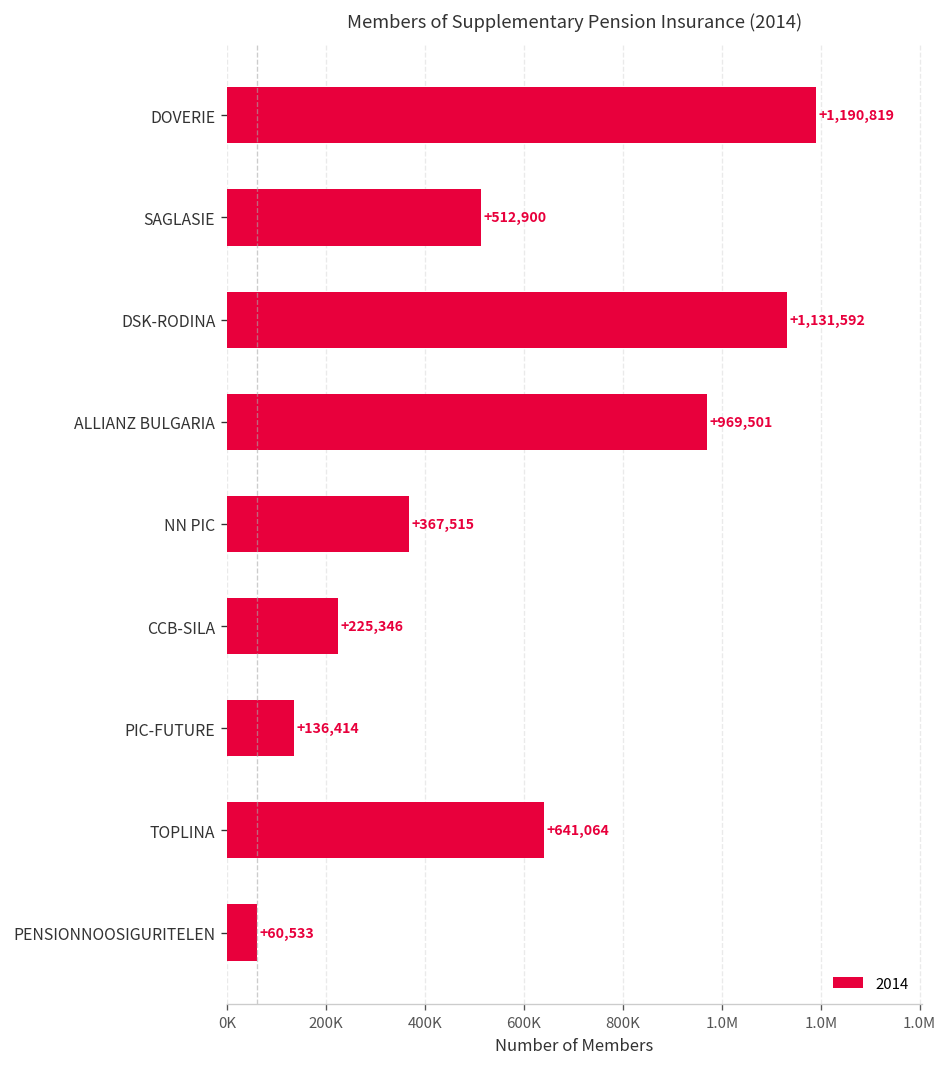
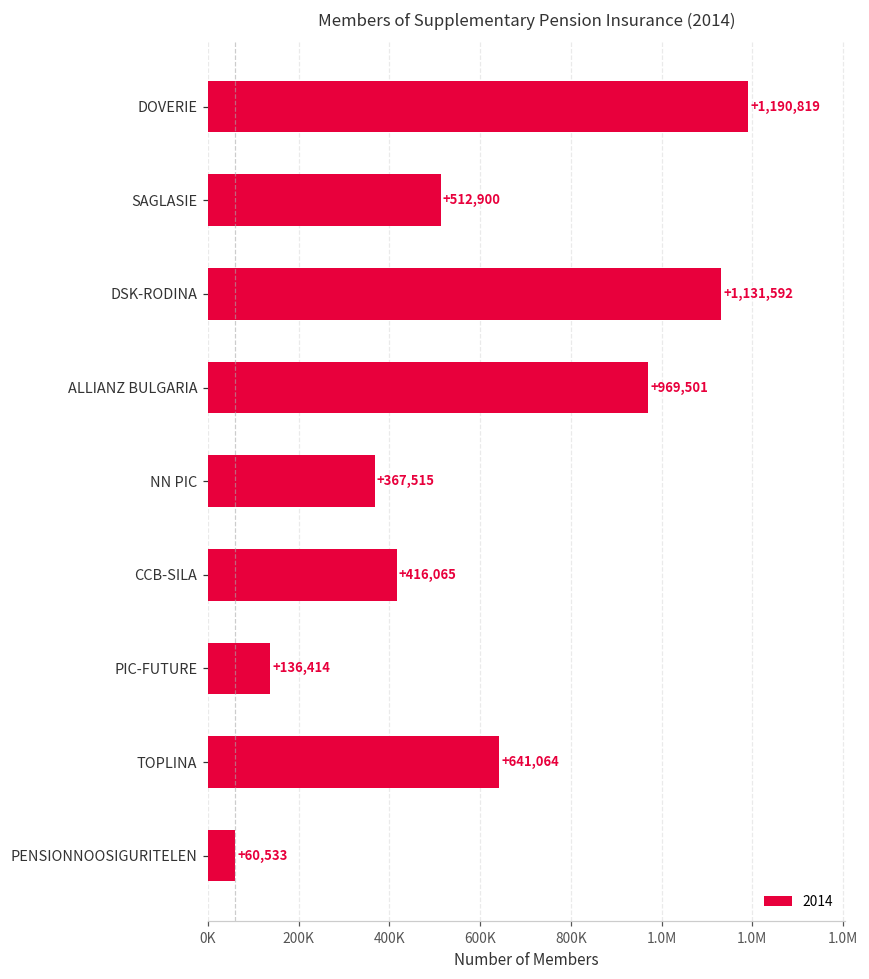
CCB-SILA: +225,346 -> +416,065
